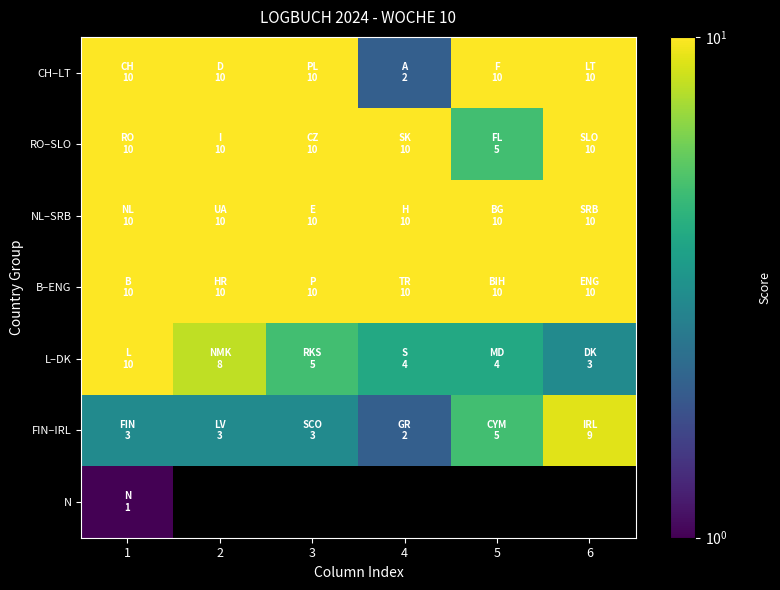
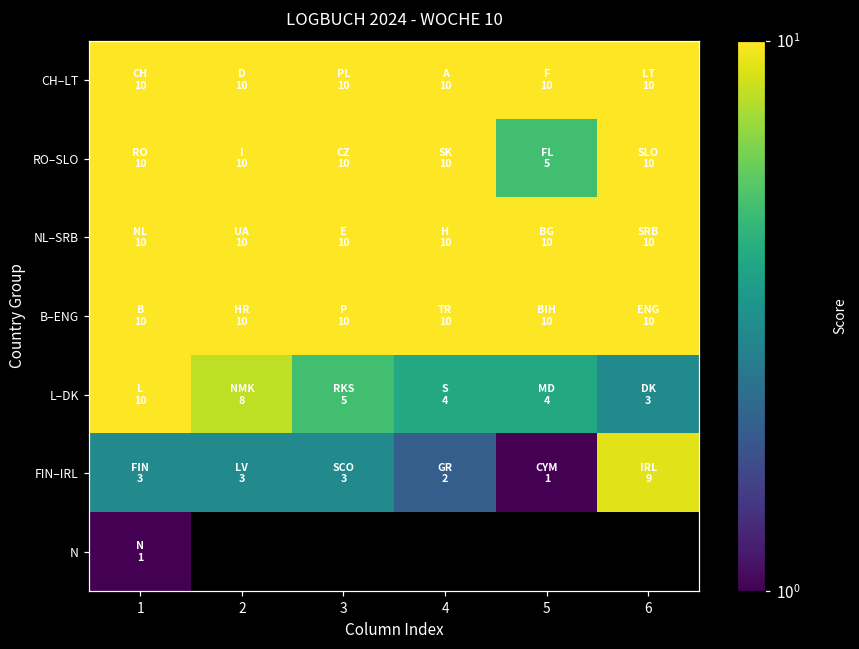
CH–LT, 4: 2 -> 10
FIN–IRL, 5: 5 -> 1
